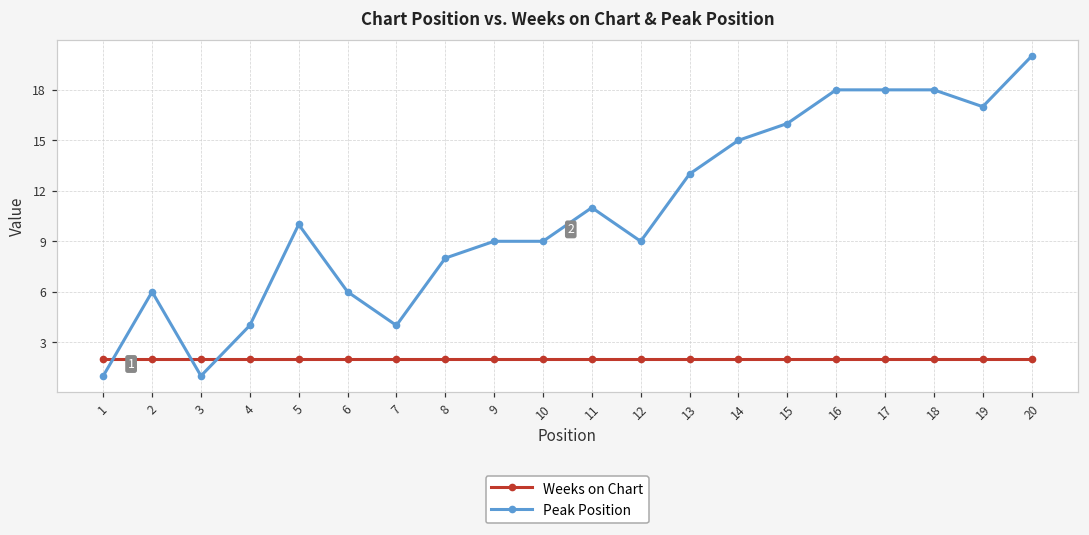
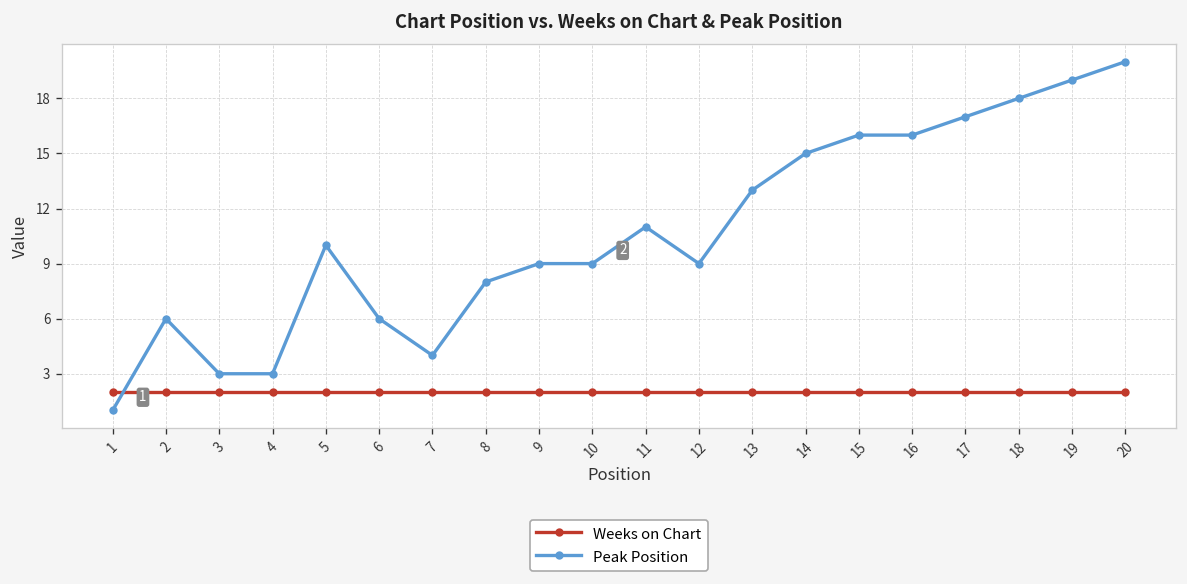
Peak Position, 3: 1 -> 3
Peak Position, 4: 4 -> 3
Peak Position, 16: 18 -> 16
Peak Position, 17: 18 -> 17
Peak Position, 19: 17 -> 19
